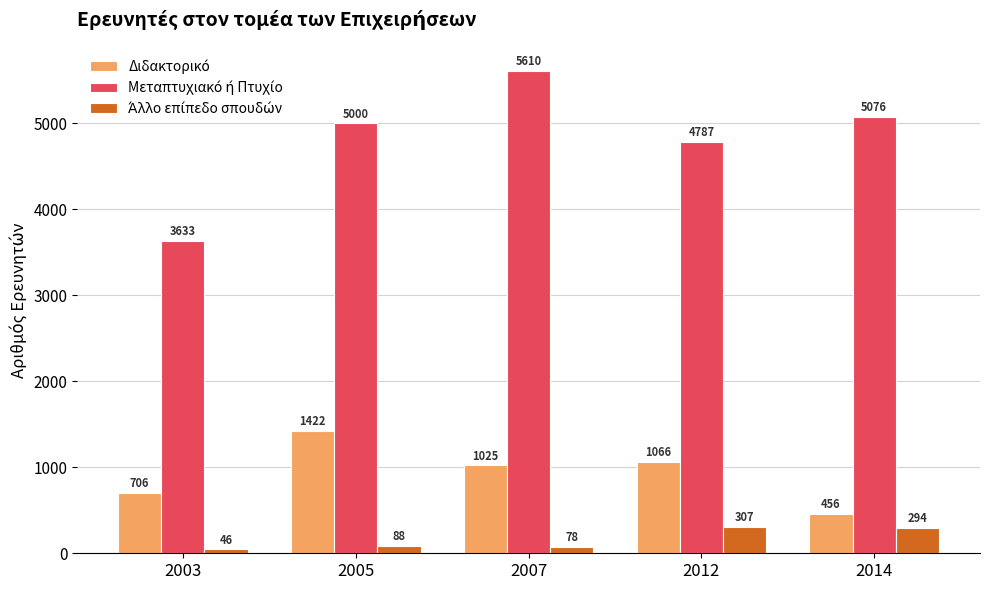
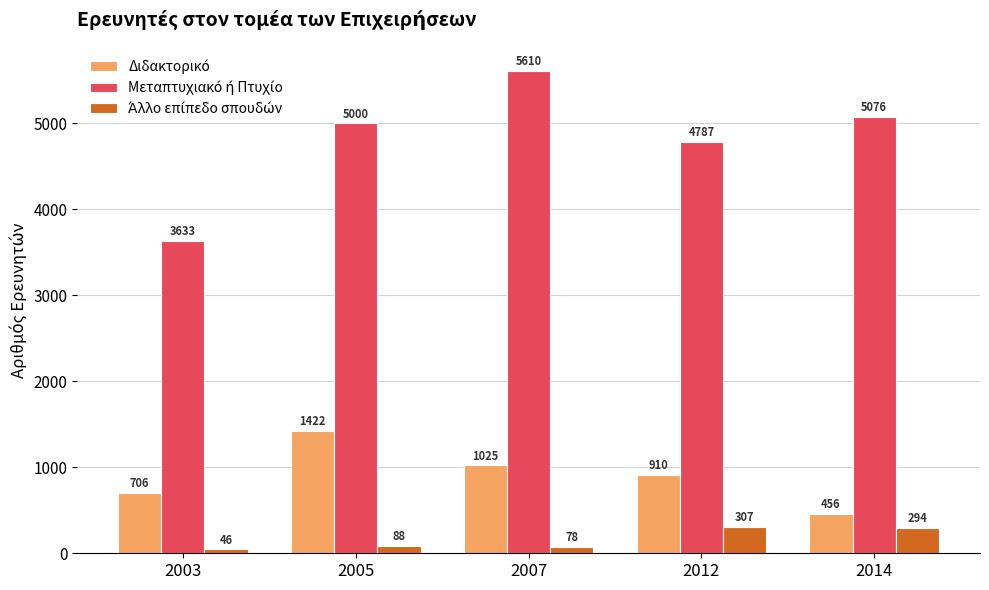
Διδακτορικό, 2012: 1066 -> 910
